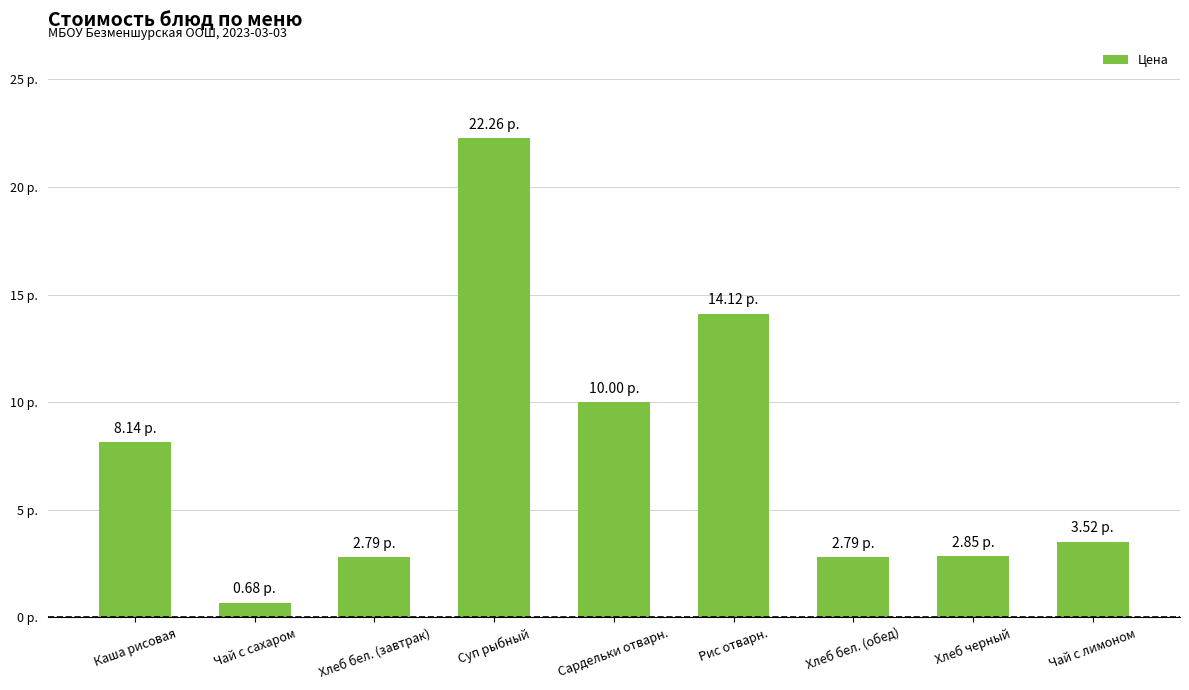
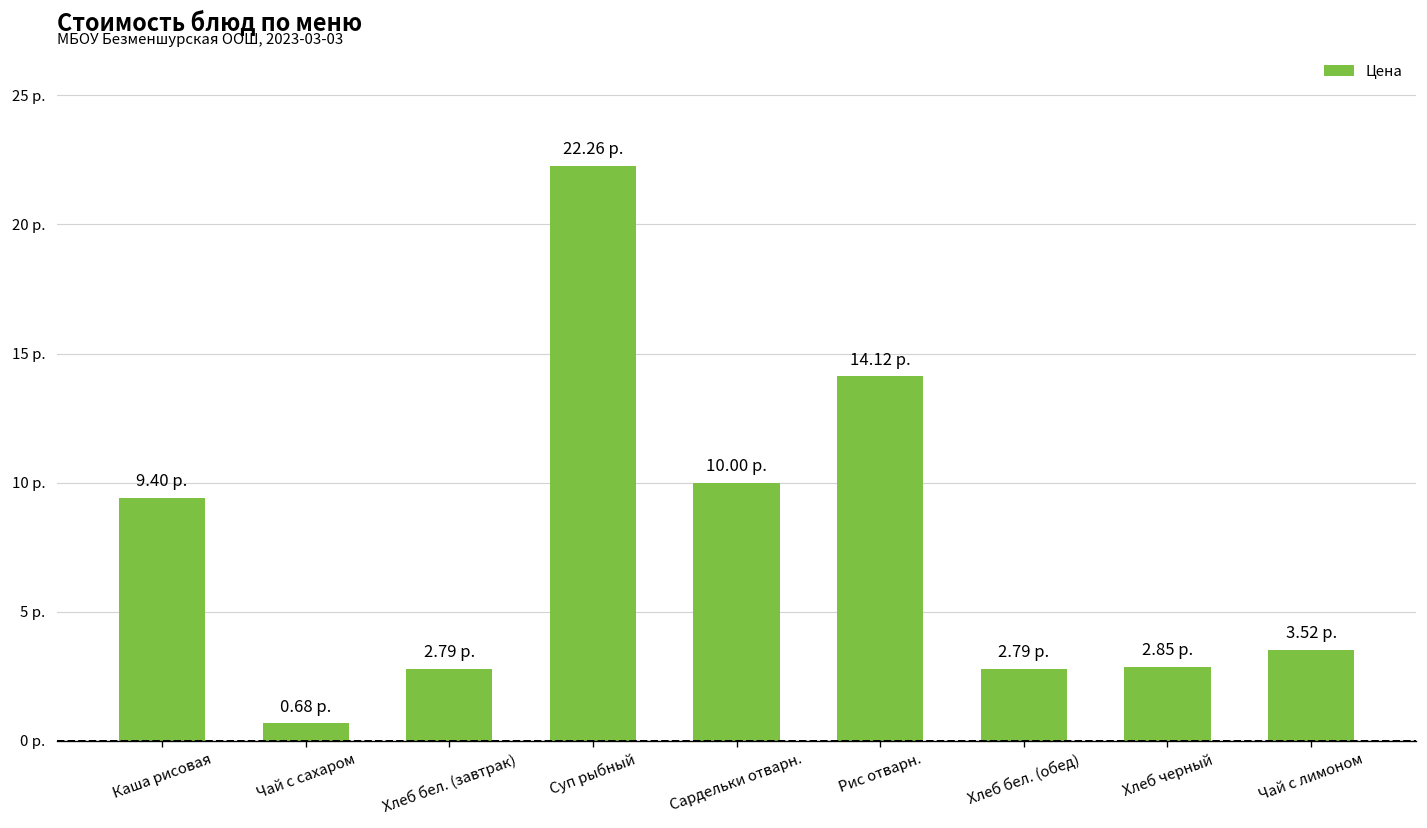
Каша рисовая: 8.14 -> 9.40
